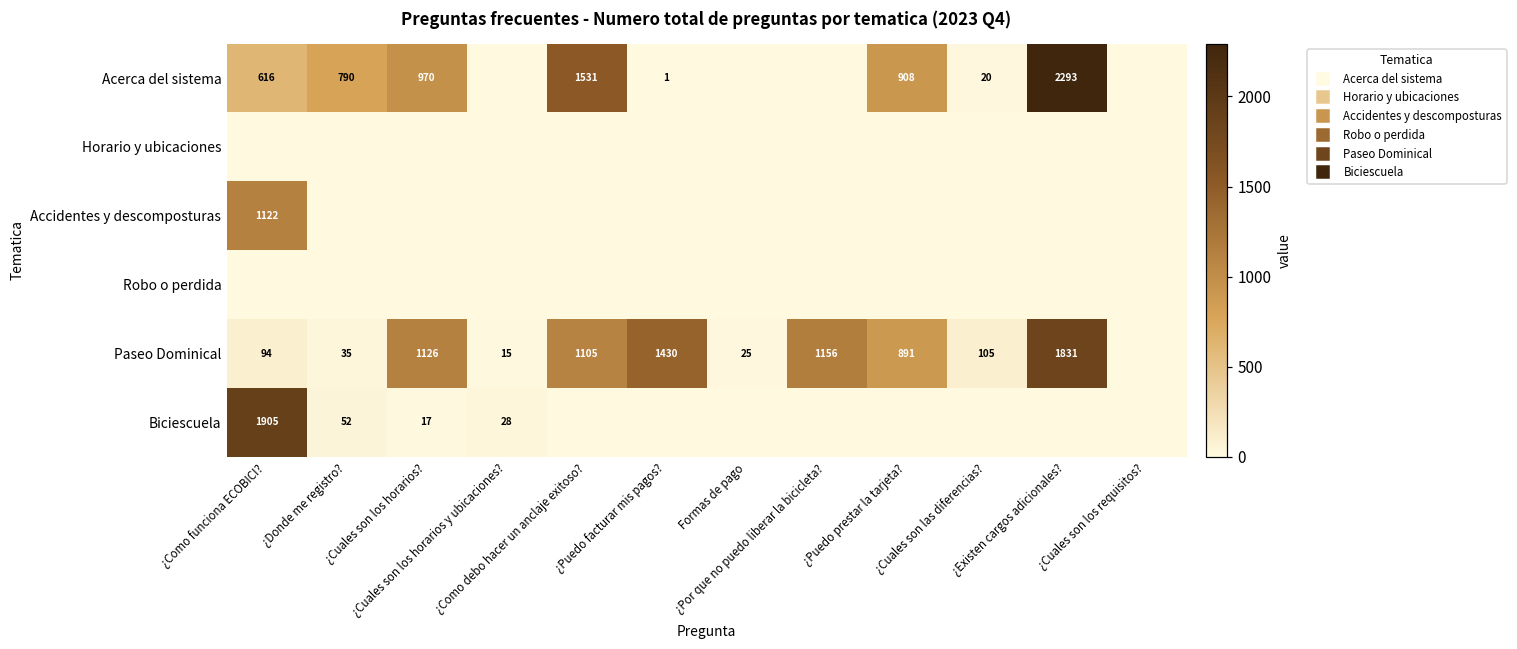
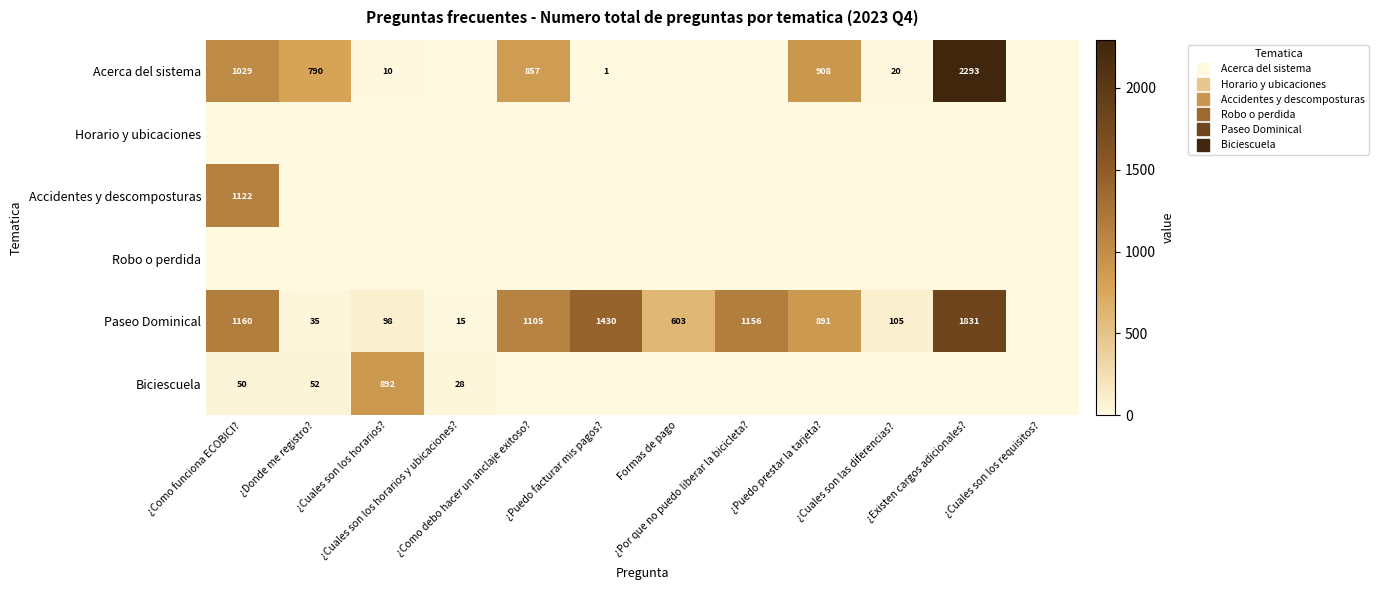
Acerca del sistema, ¿Como funciona ECOBICI?: 616 -> 1029
Acerca del sistema, ¿Cuales son los horarios?: 970 -> 10
Acerca del sistema, ¿Como debo hacer un anclaje exitoso?: 1531 -> 857
Paseo Dominical, ¿Como funciona ECOBICI?: 94 -> 1160
Paseo Dominical, ¿Cuales son los horarios?: 1126 -> 98
Paseo Dominical, Formas de pago: 25 -> 603
Biciescuela, ¿Como funciona ECOBICI?: 1905 -> 50
Biciescuela, ¿Cuales son los horarios?: 17 -> 892
